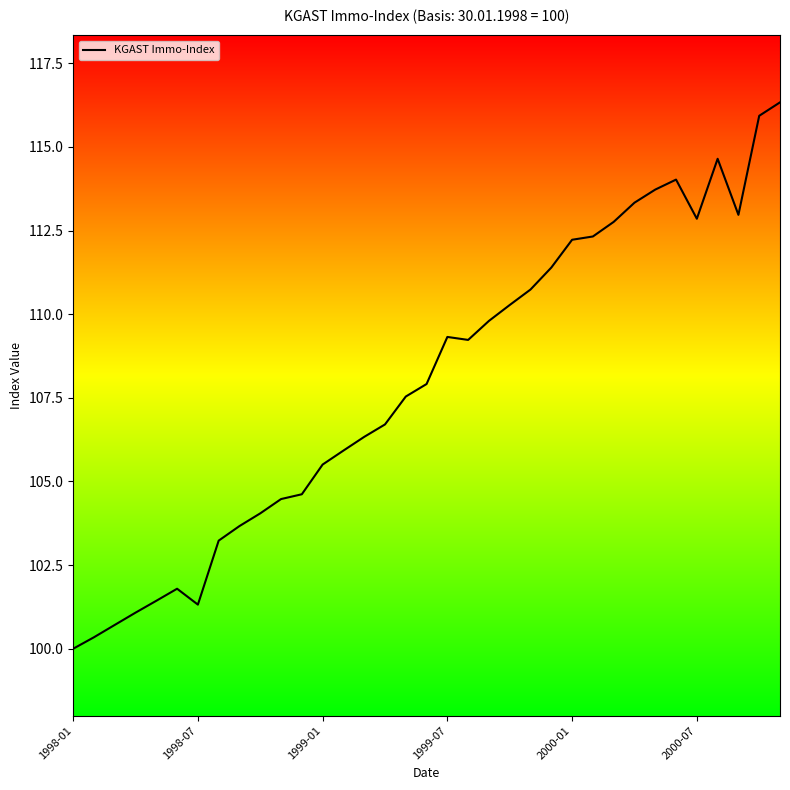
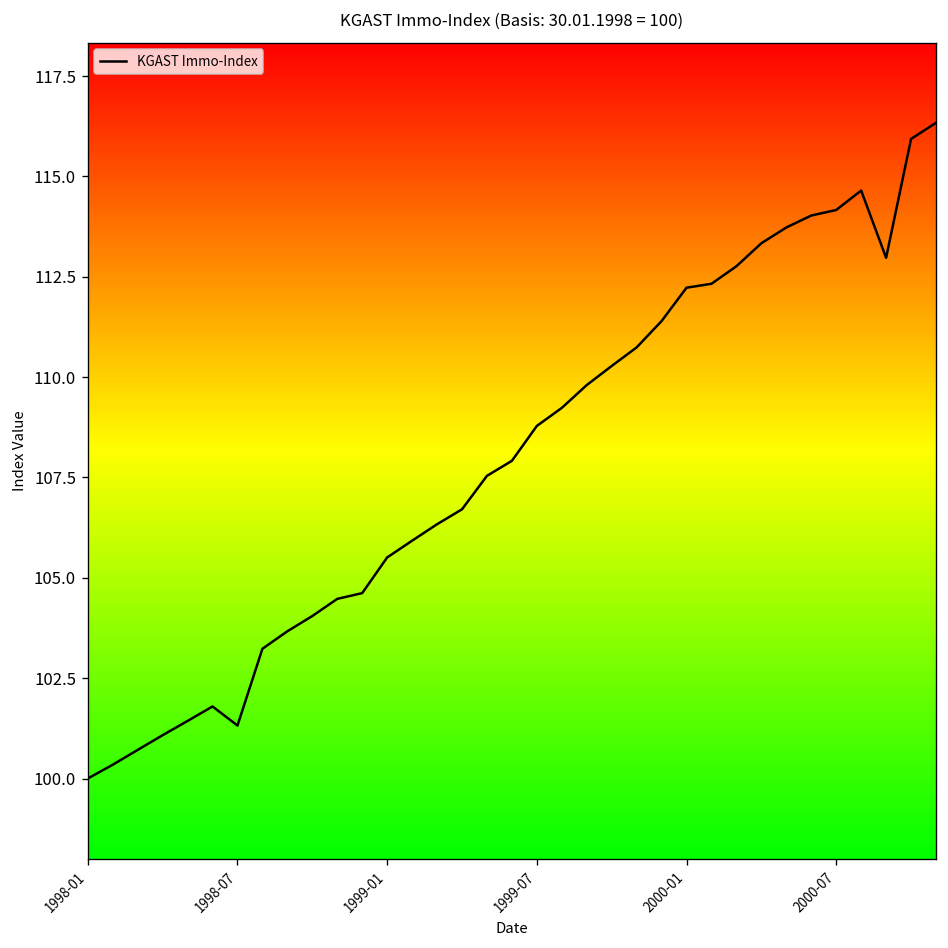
1999-07: 109.3 -> 108.8
2000-07: 112.9 -> 114.2
